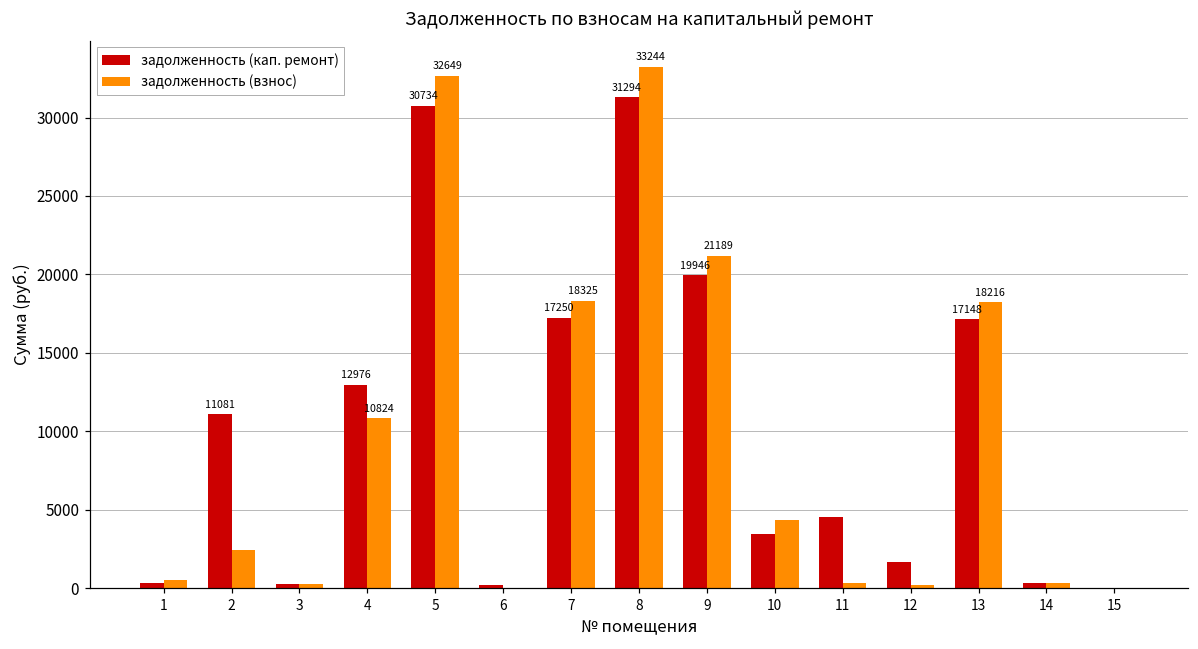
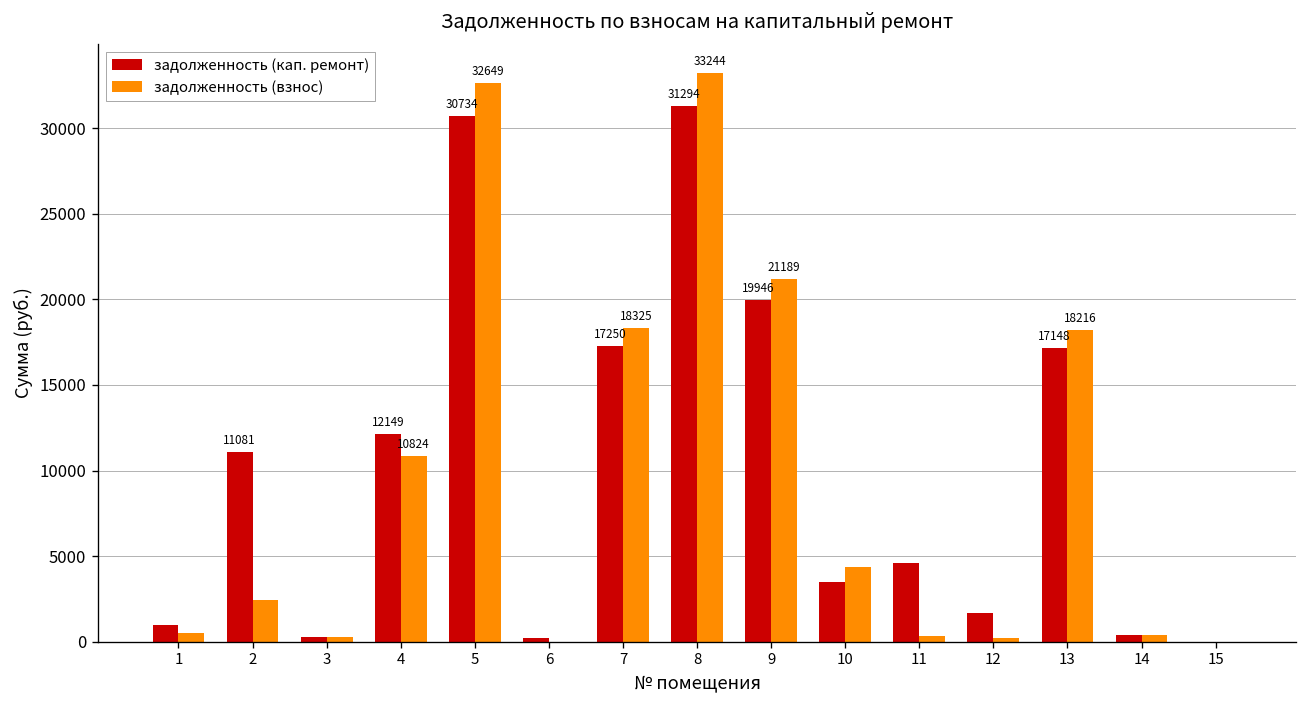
задолженность (кап. ремонт), 1: 300 -> 1000
задолженность (кап. ремонт), 4: 12976 -> 12149
